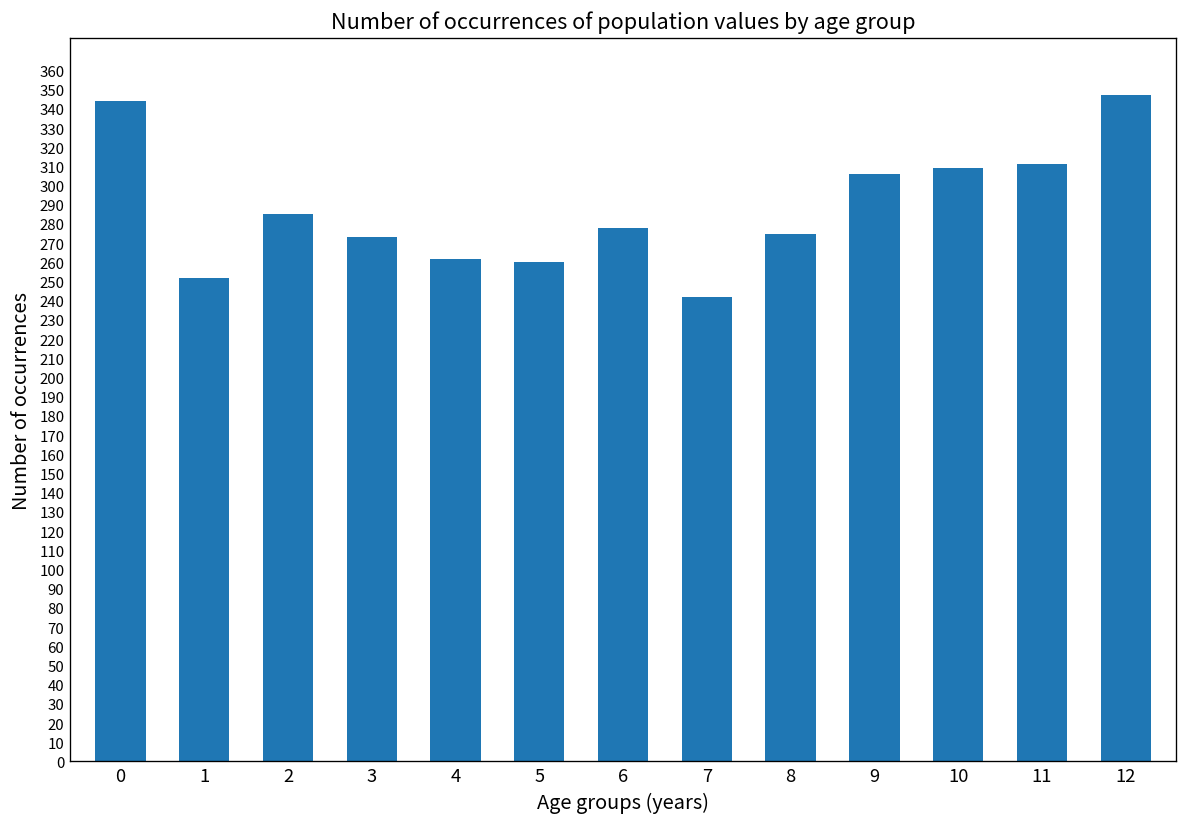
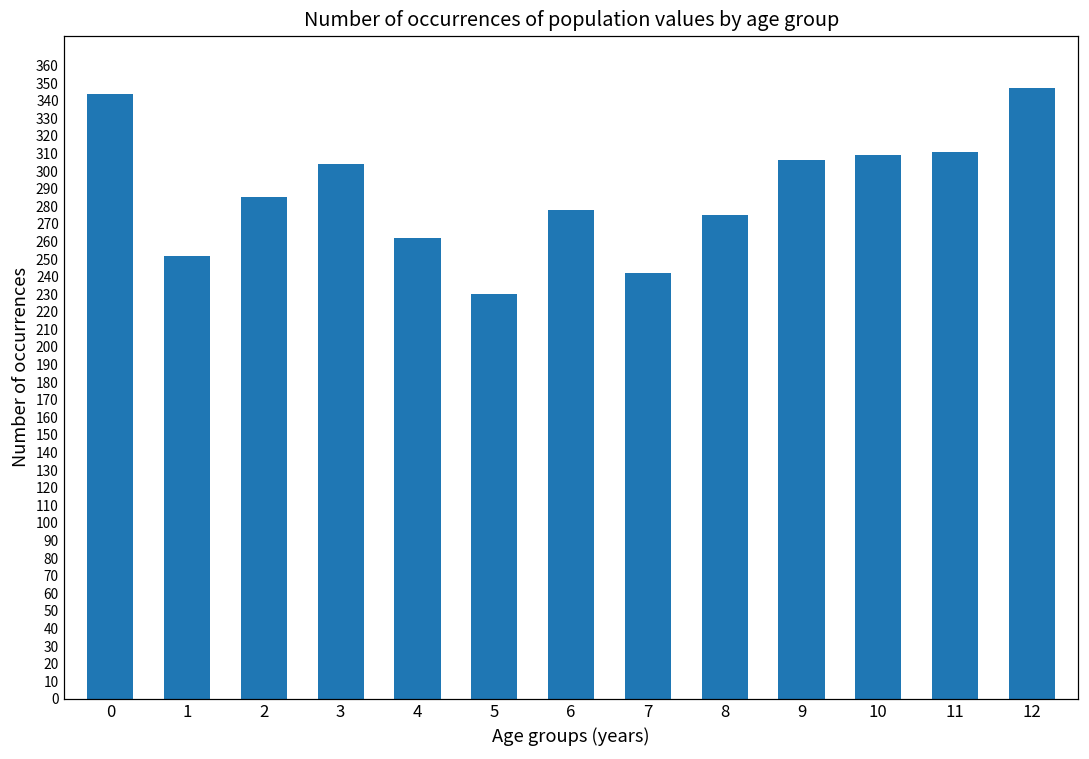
3: 273 -> 304
5: 260 -> 230
